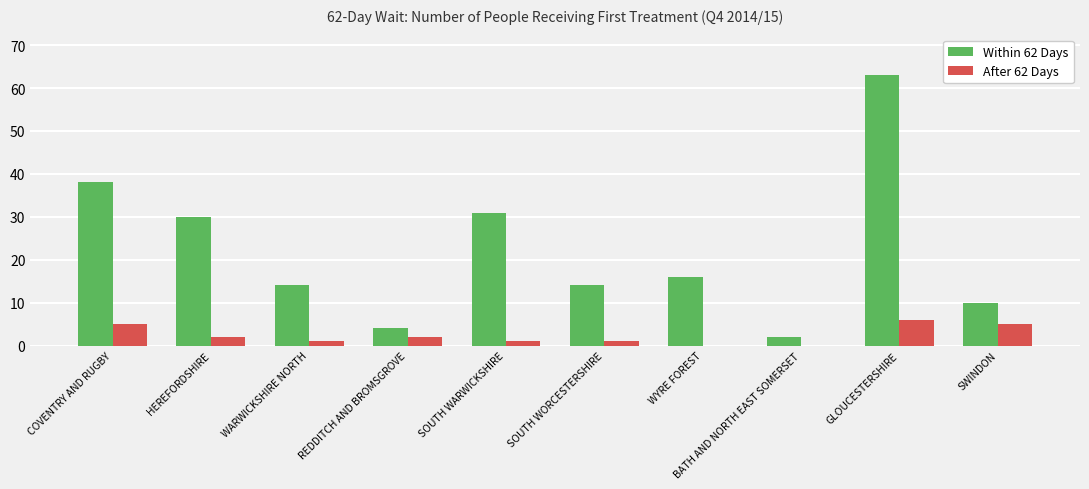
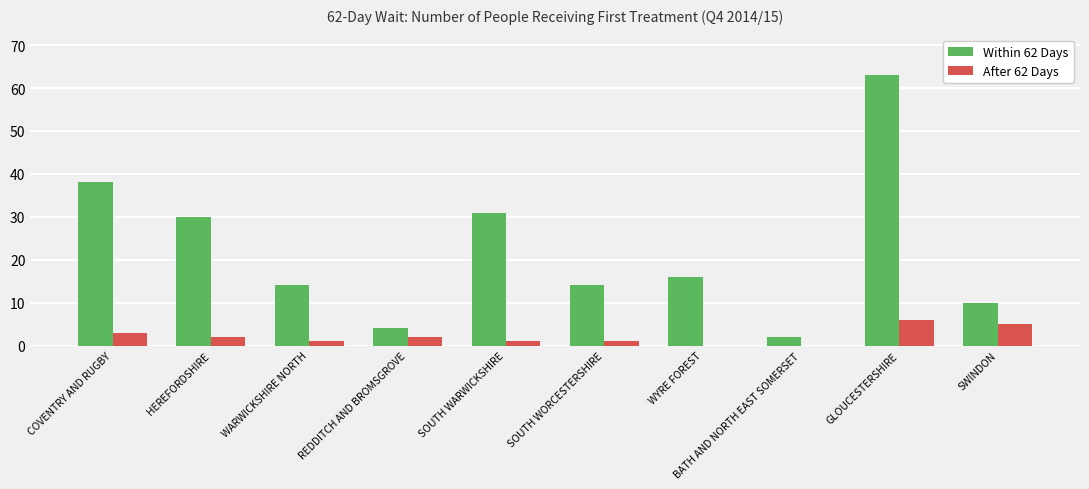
After 62 Days, COVENTRY AND RUGBY: 5 -> 3
